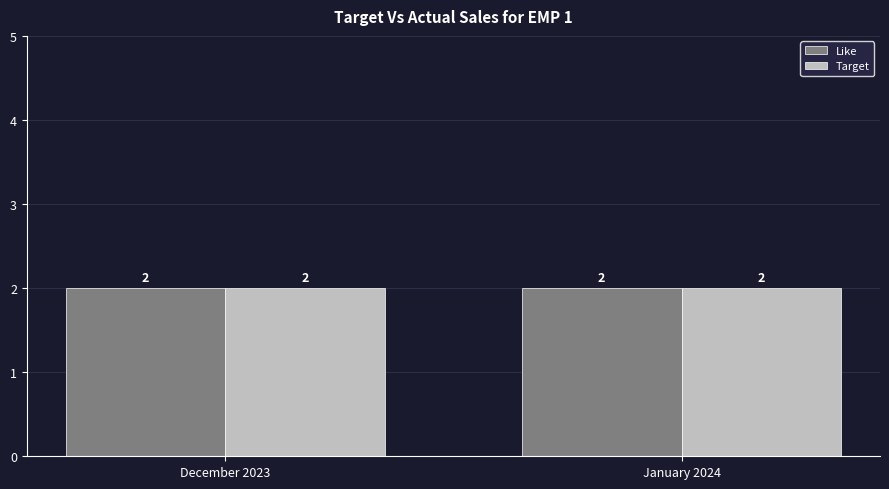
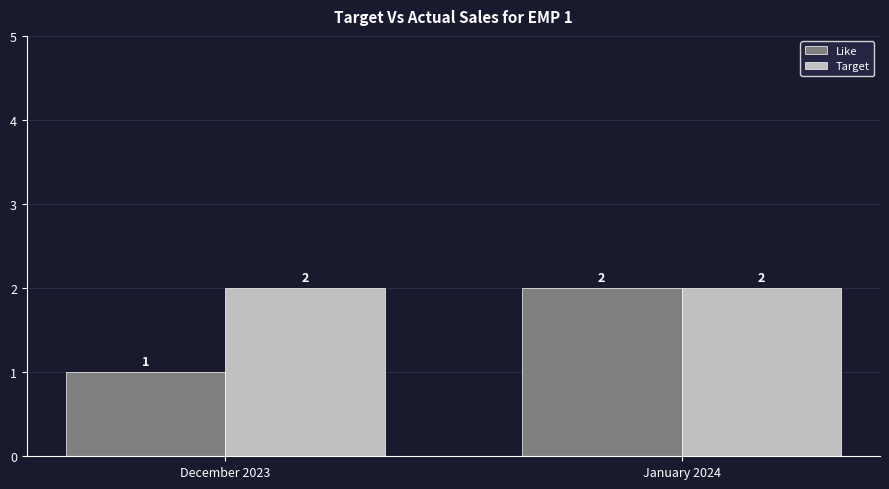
Like, December 2023: 2 -> 1
